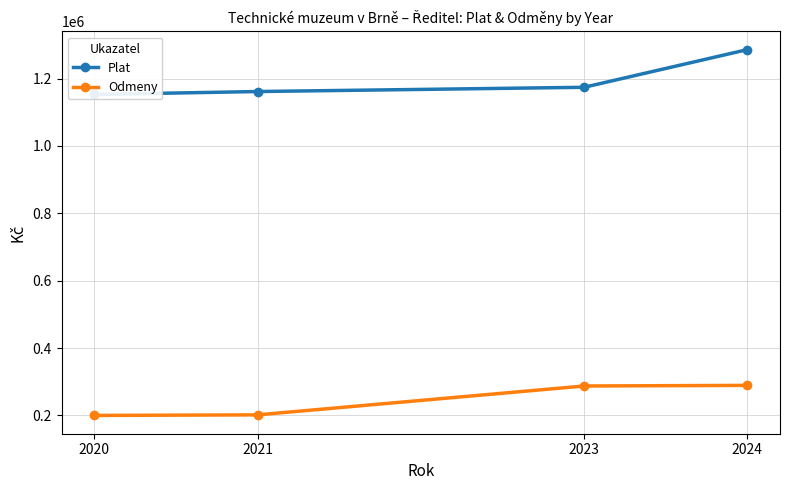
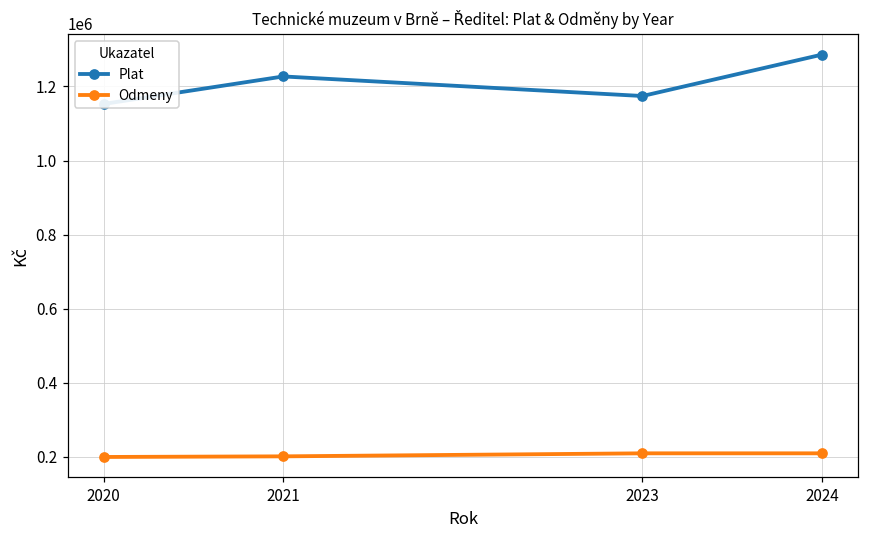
Plat, 2021: 1160000 -> 1230000
Odmeny, 2023: 290000 -> 210000
Odmeny, 2024: 290000 -> 210000
